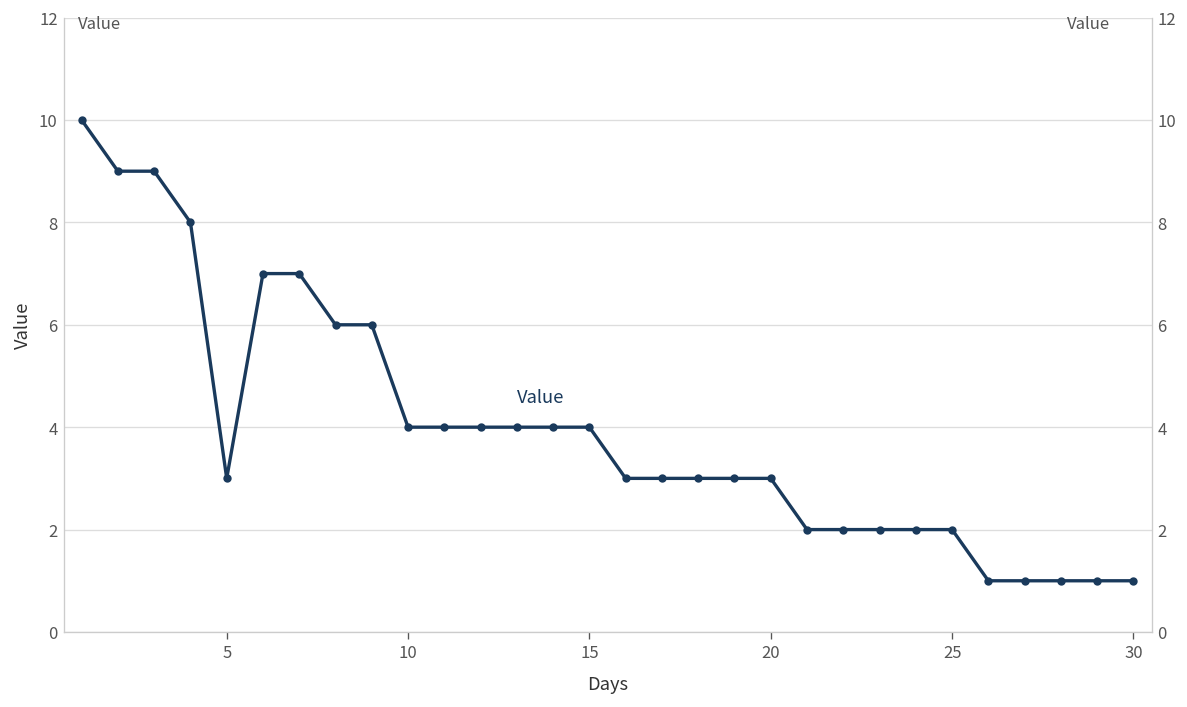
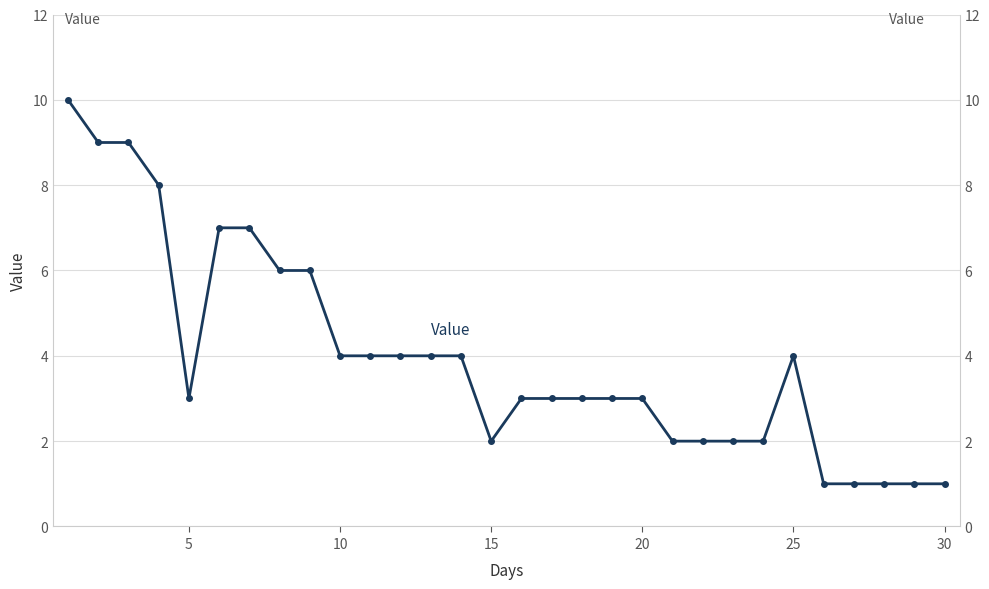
15: 4 -> 2
25: 2 -> 4
